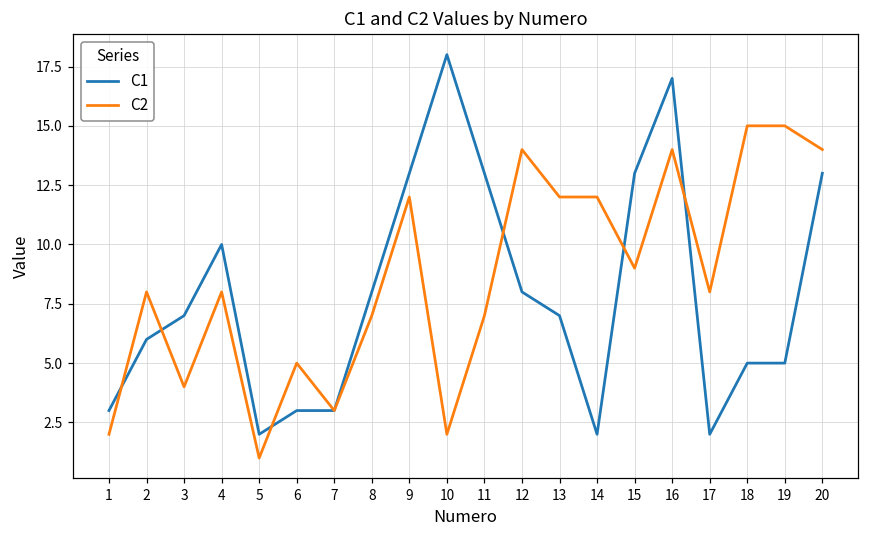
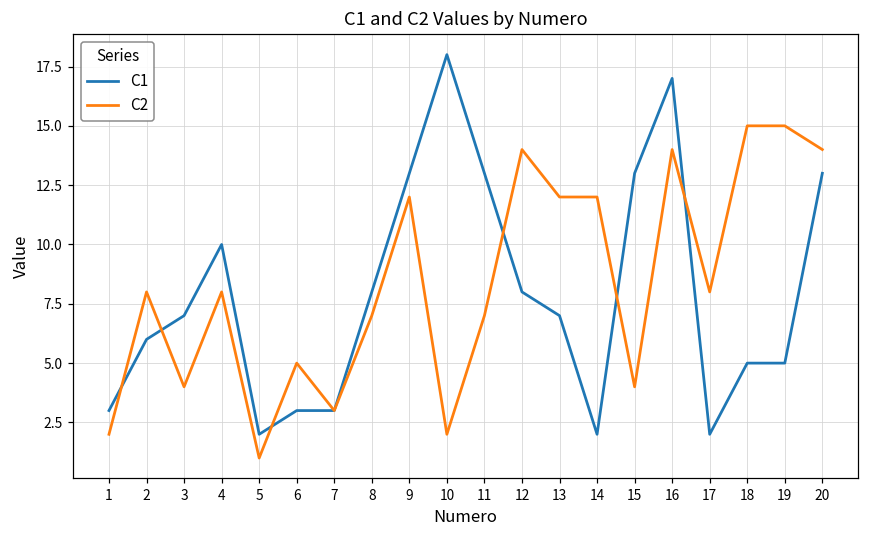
C2, 15: 9 -> 4
